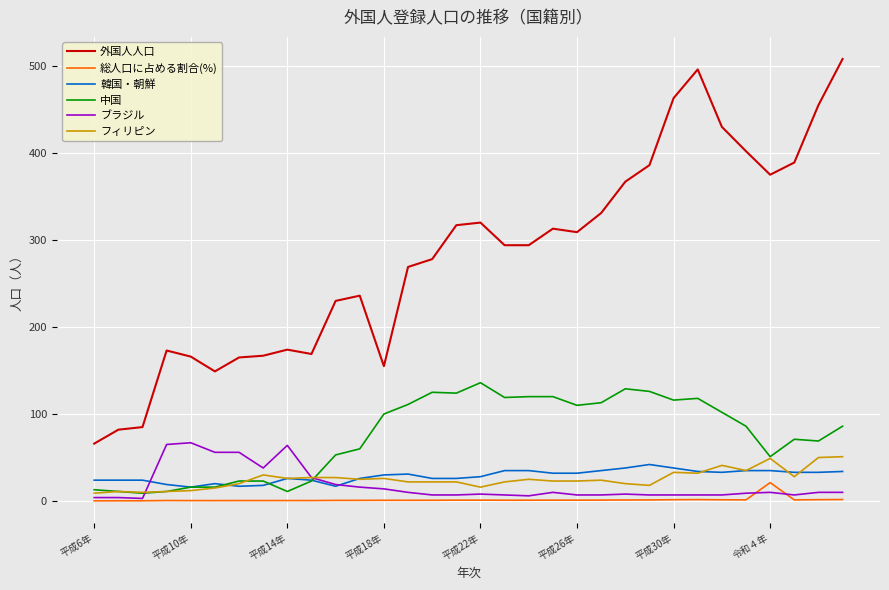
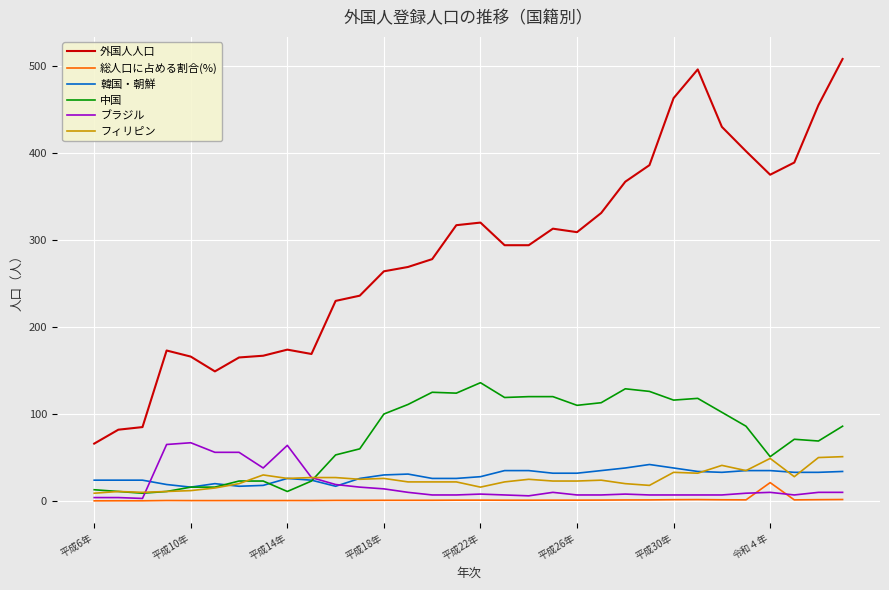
外国人人口, 平成18年: 160 -> 260
